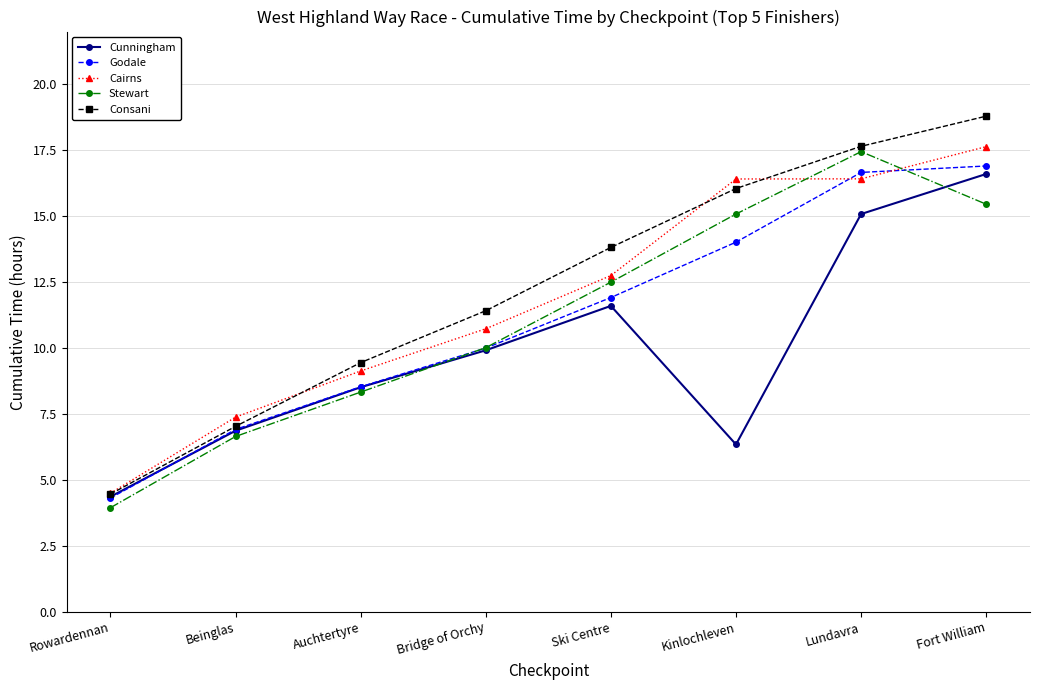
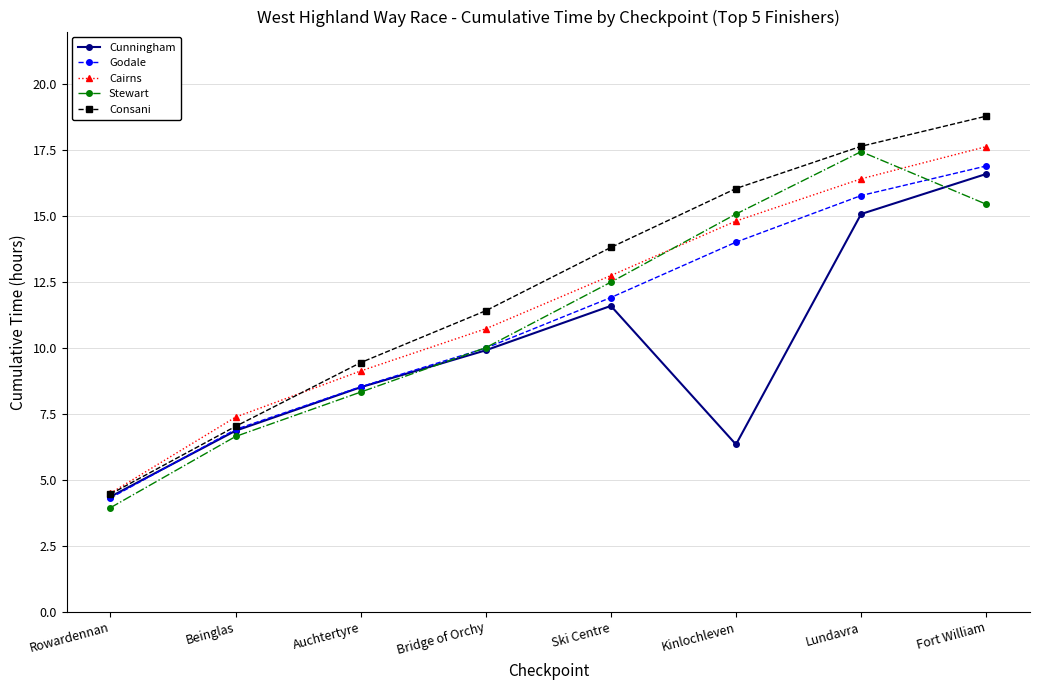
Cairns, Kinlochleven: 16.4 -> 14.8
Godale, Lundavra: 16.7 -> 15.8
